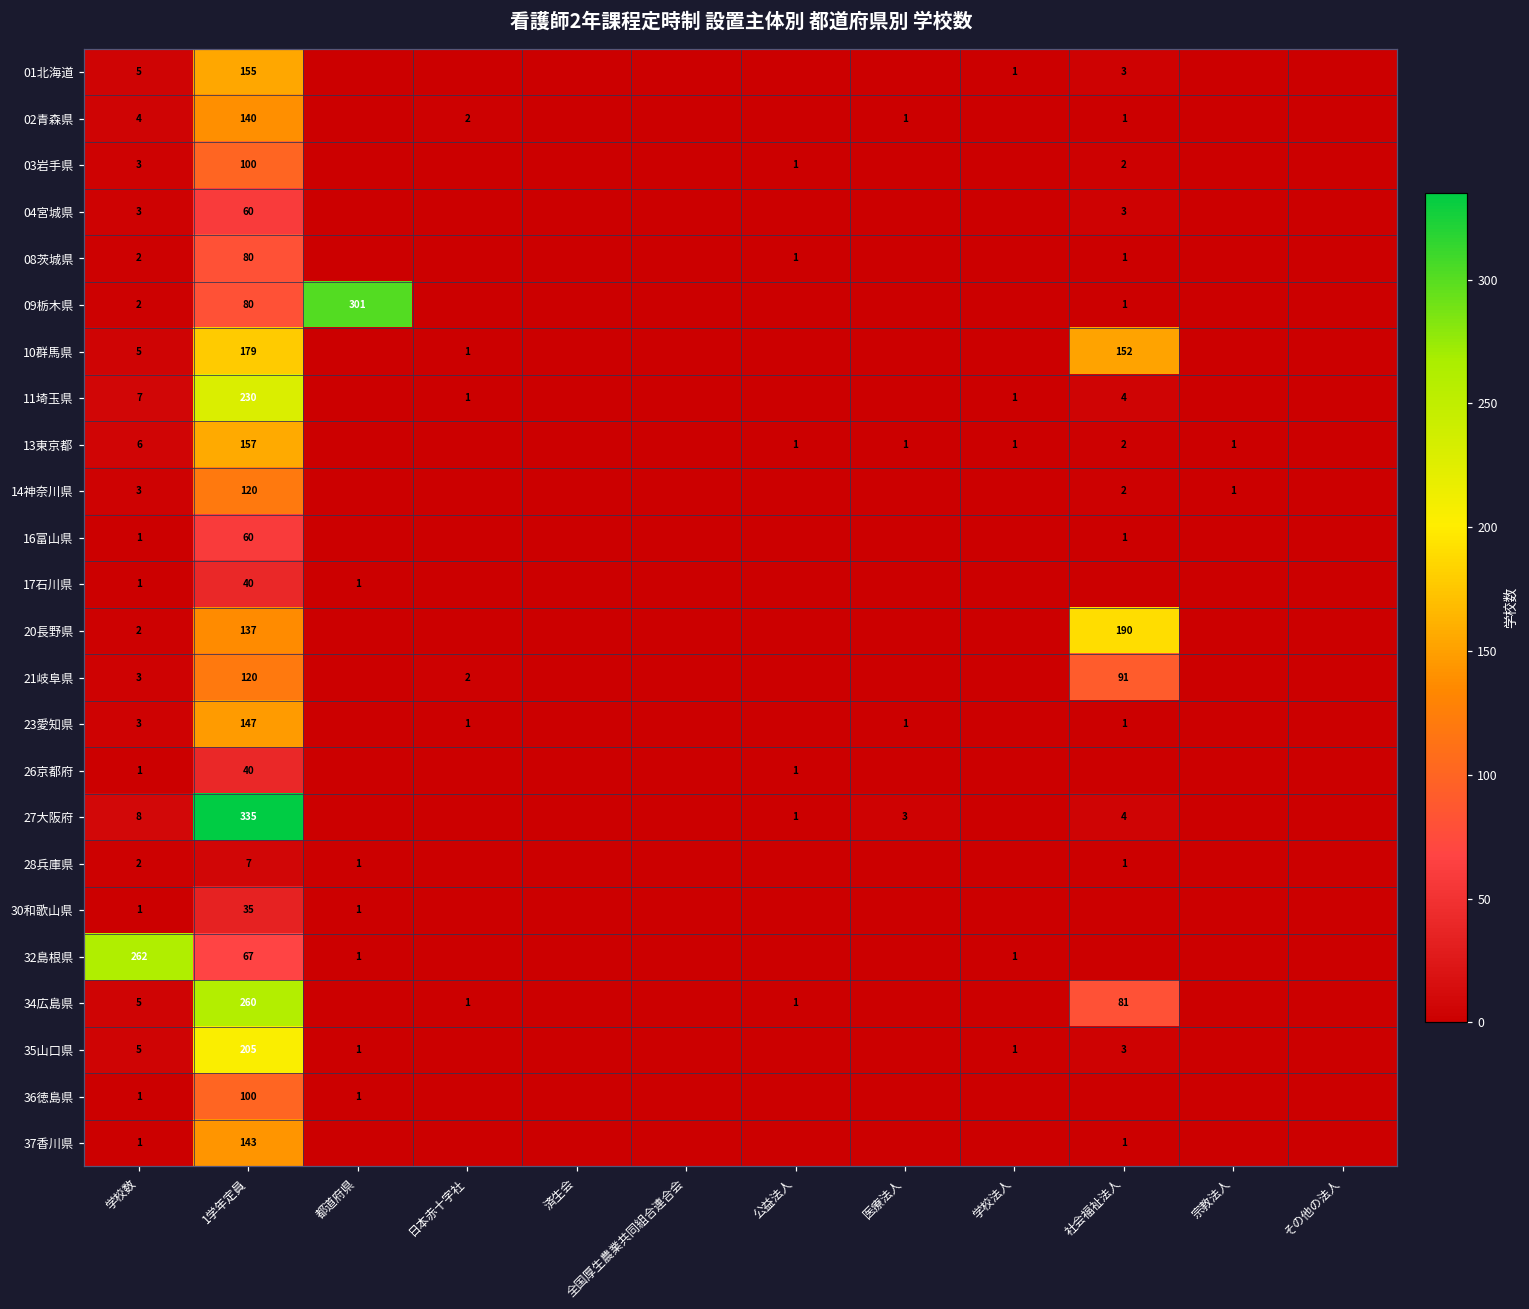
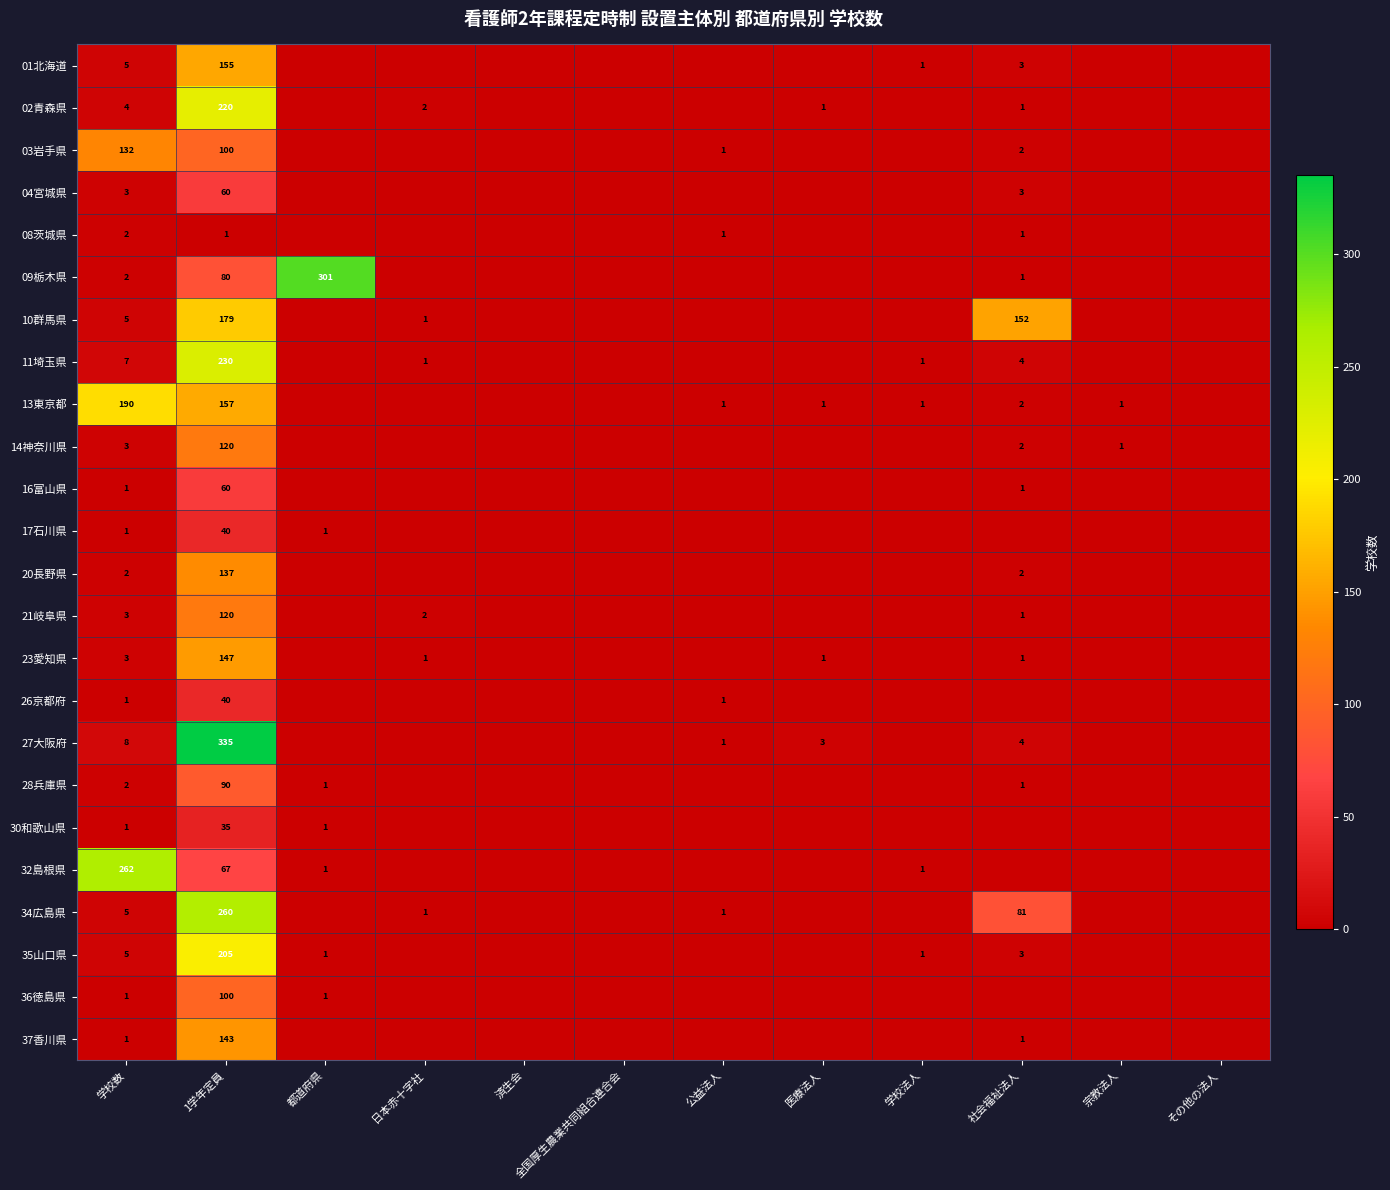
02青森県, 1学年定員: 140 -> 220
03岩手県, 学校数: 3 -> 132
08茨城県, 1学年定員: 80 -> 1
13東京都, 学校数: 6 -> 190
20長野県, 社会福祉法人: 190 -> 2
21岐阜県, 社会福祉法人: 91 -> 1
28兵庫県, 1学年定員: 7 -> 90
